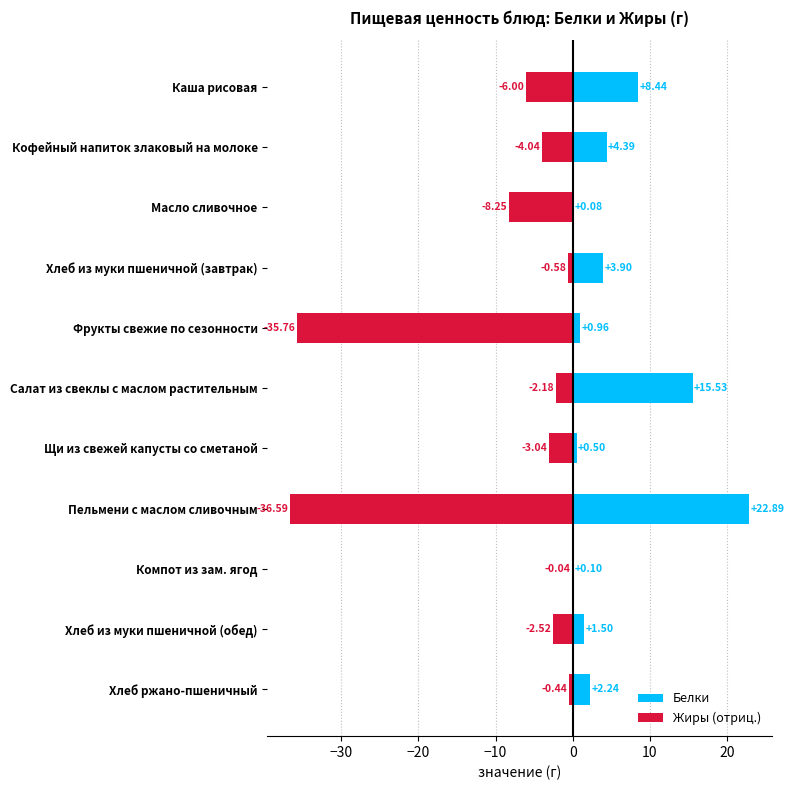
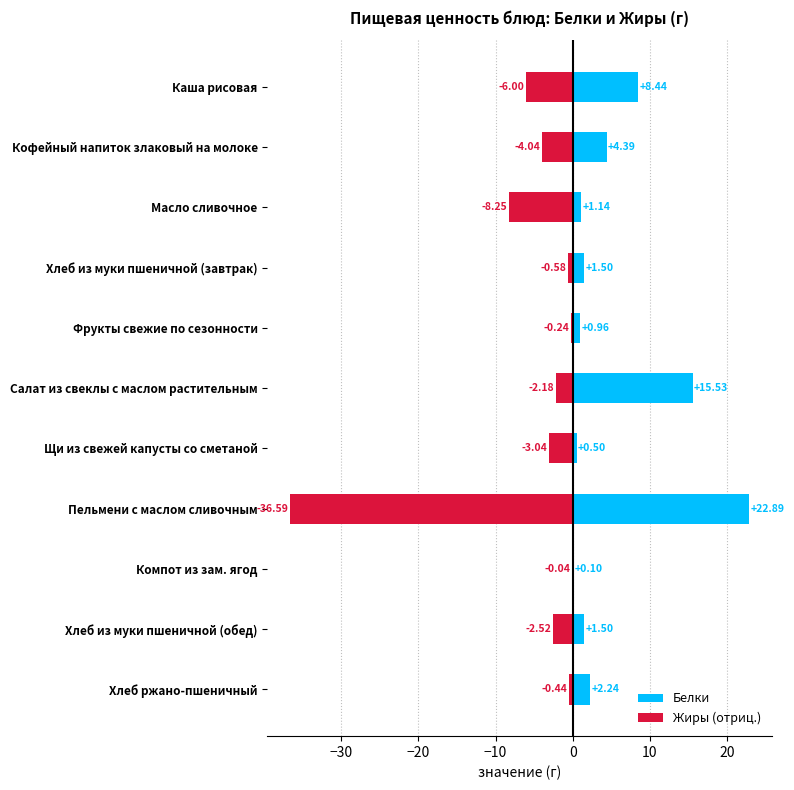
Белки, Масло сливочное: +0.08 -> +1.14
Белки, Хлеб из муки пшеничной (завтрак): +3.90 -> +1.50
Жиры (отриц.), Фрукты свежие по сезонности: -35.76 -> -0.24
